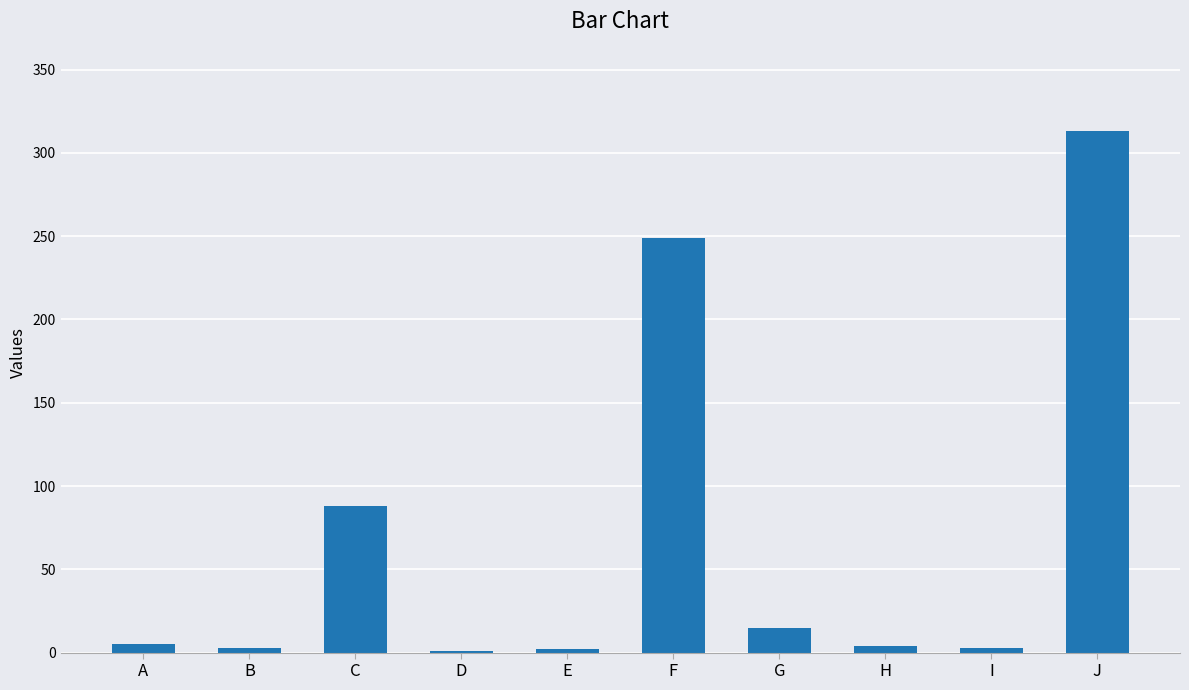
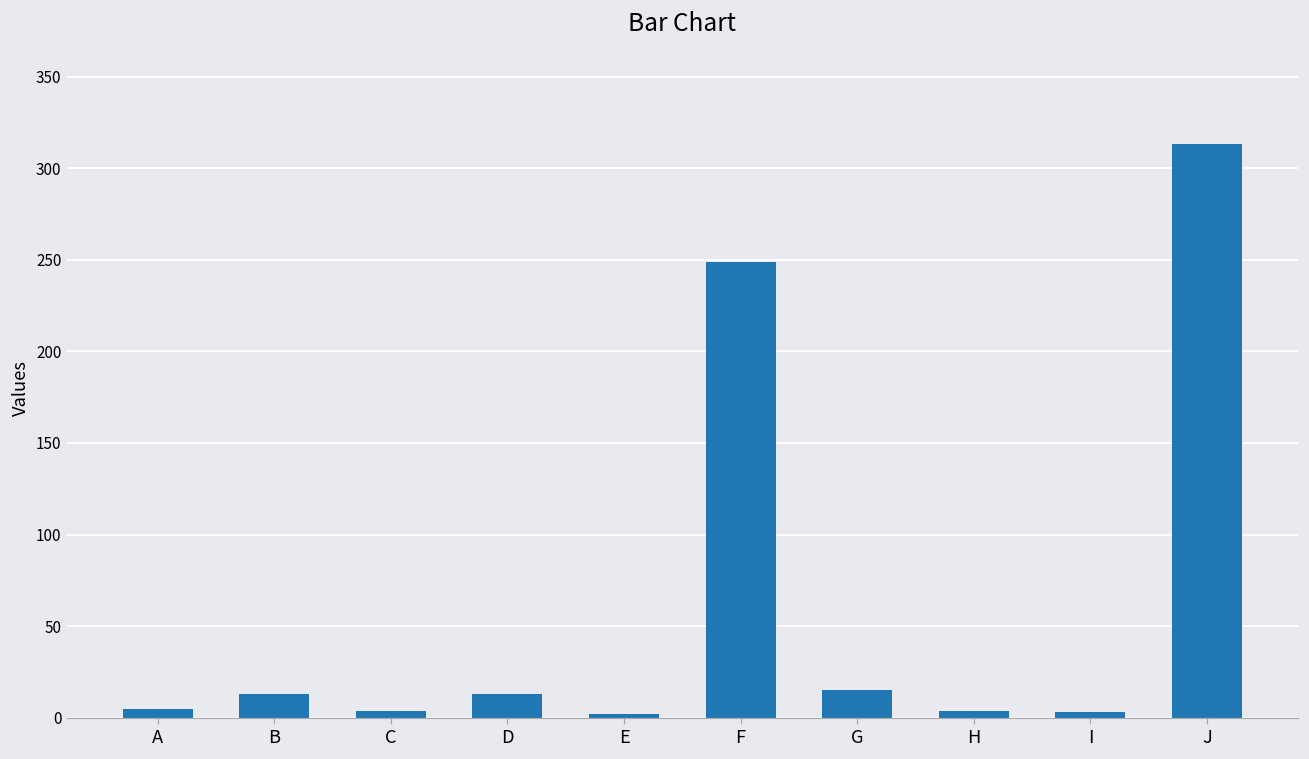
B: 3 -> 13
C: 88 -> 4
D: 1 -> 13
